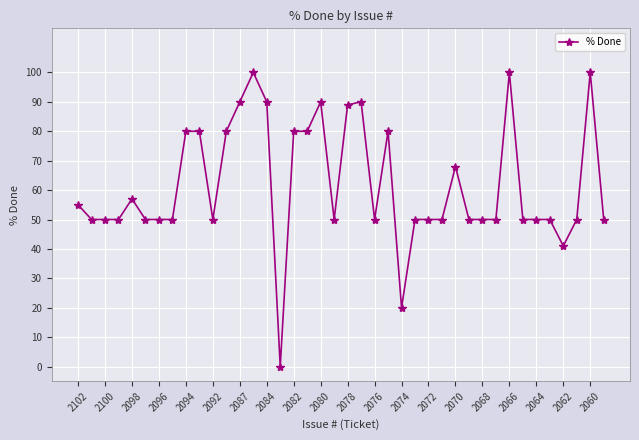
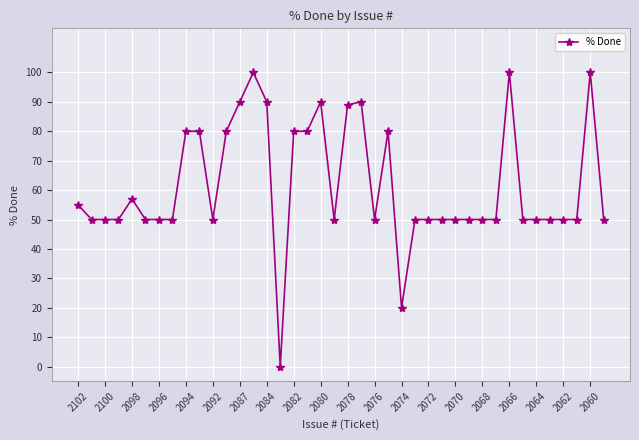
2070: 68 -> 50
2062: 41 -> 50
